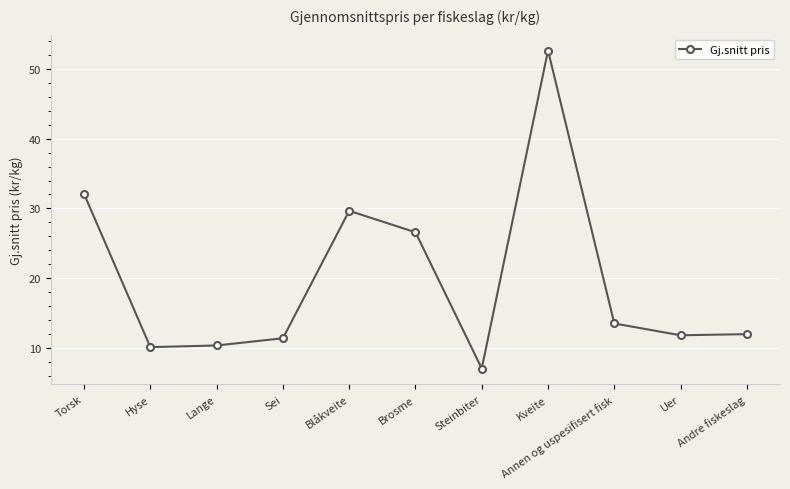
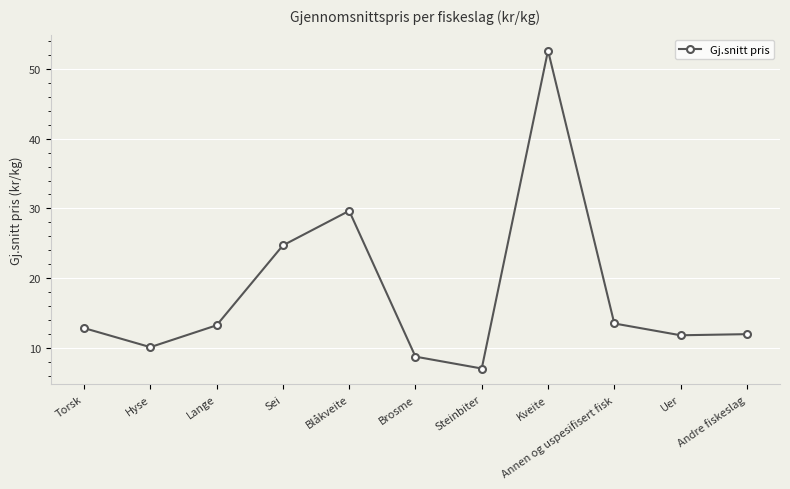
Torsk: 32 -> 13
Lange: 10 -> 13
Sei: 11 -> 25
Brosme: 27 -> 9
